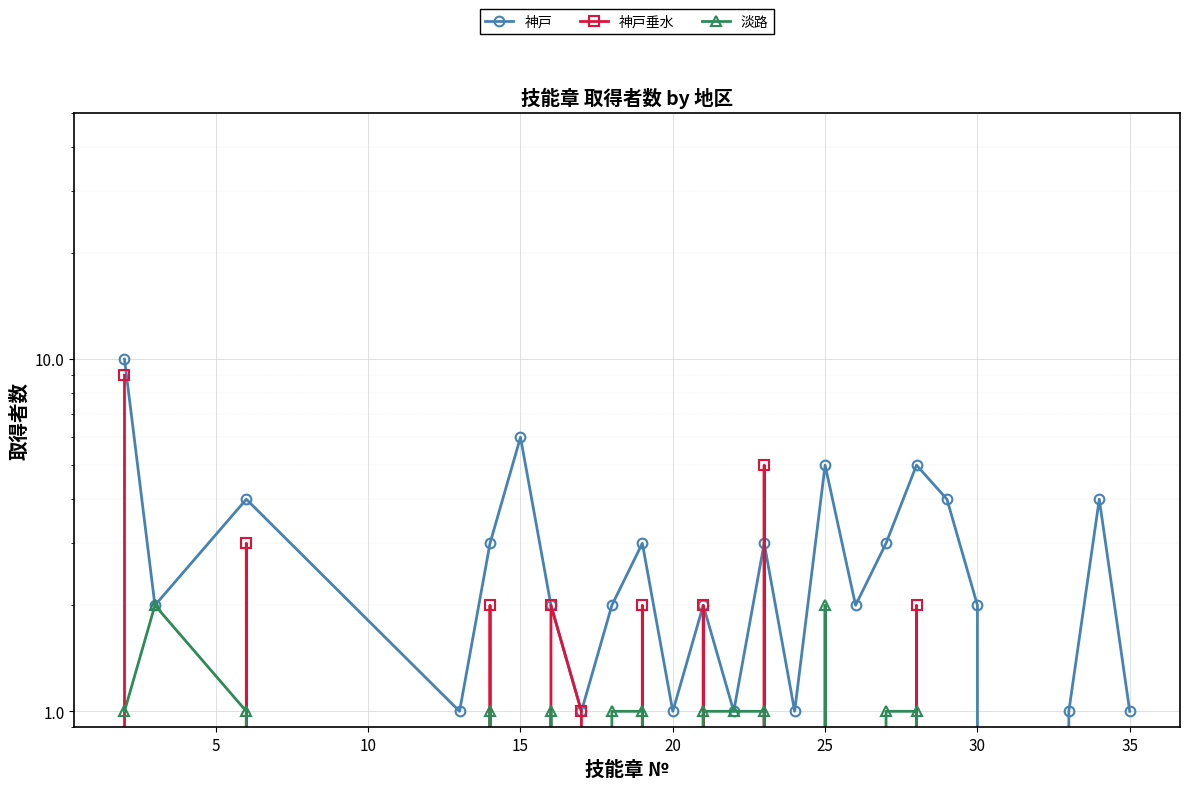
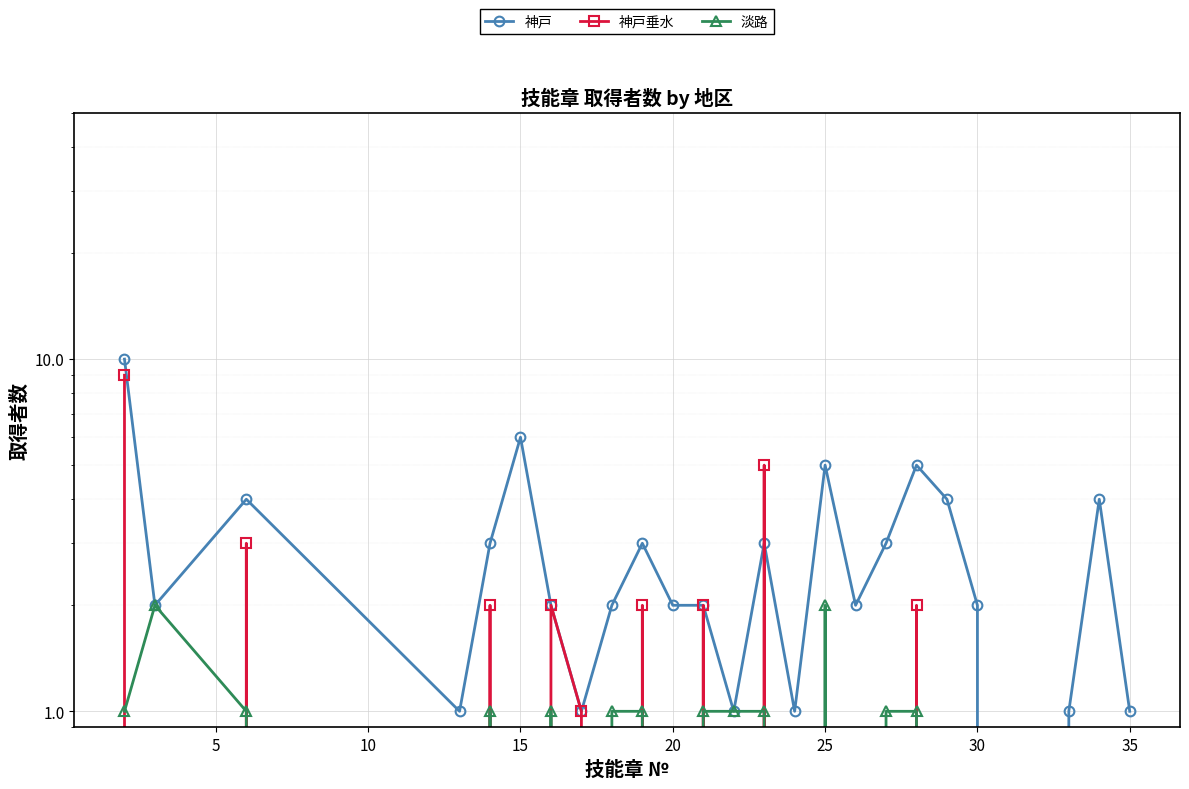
神戸, 20: 1 -> 2
